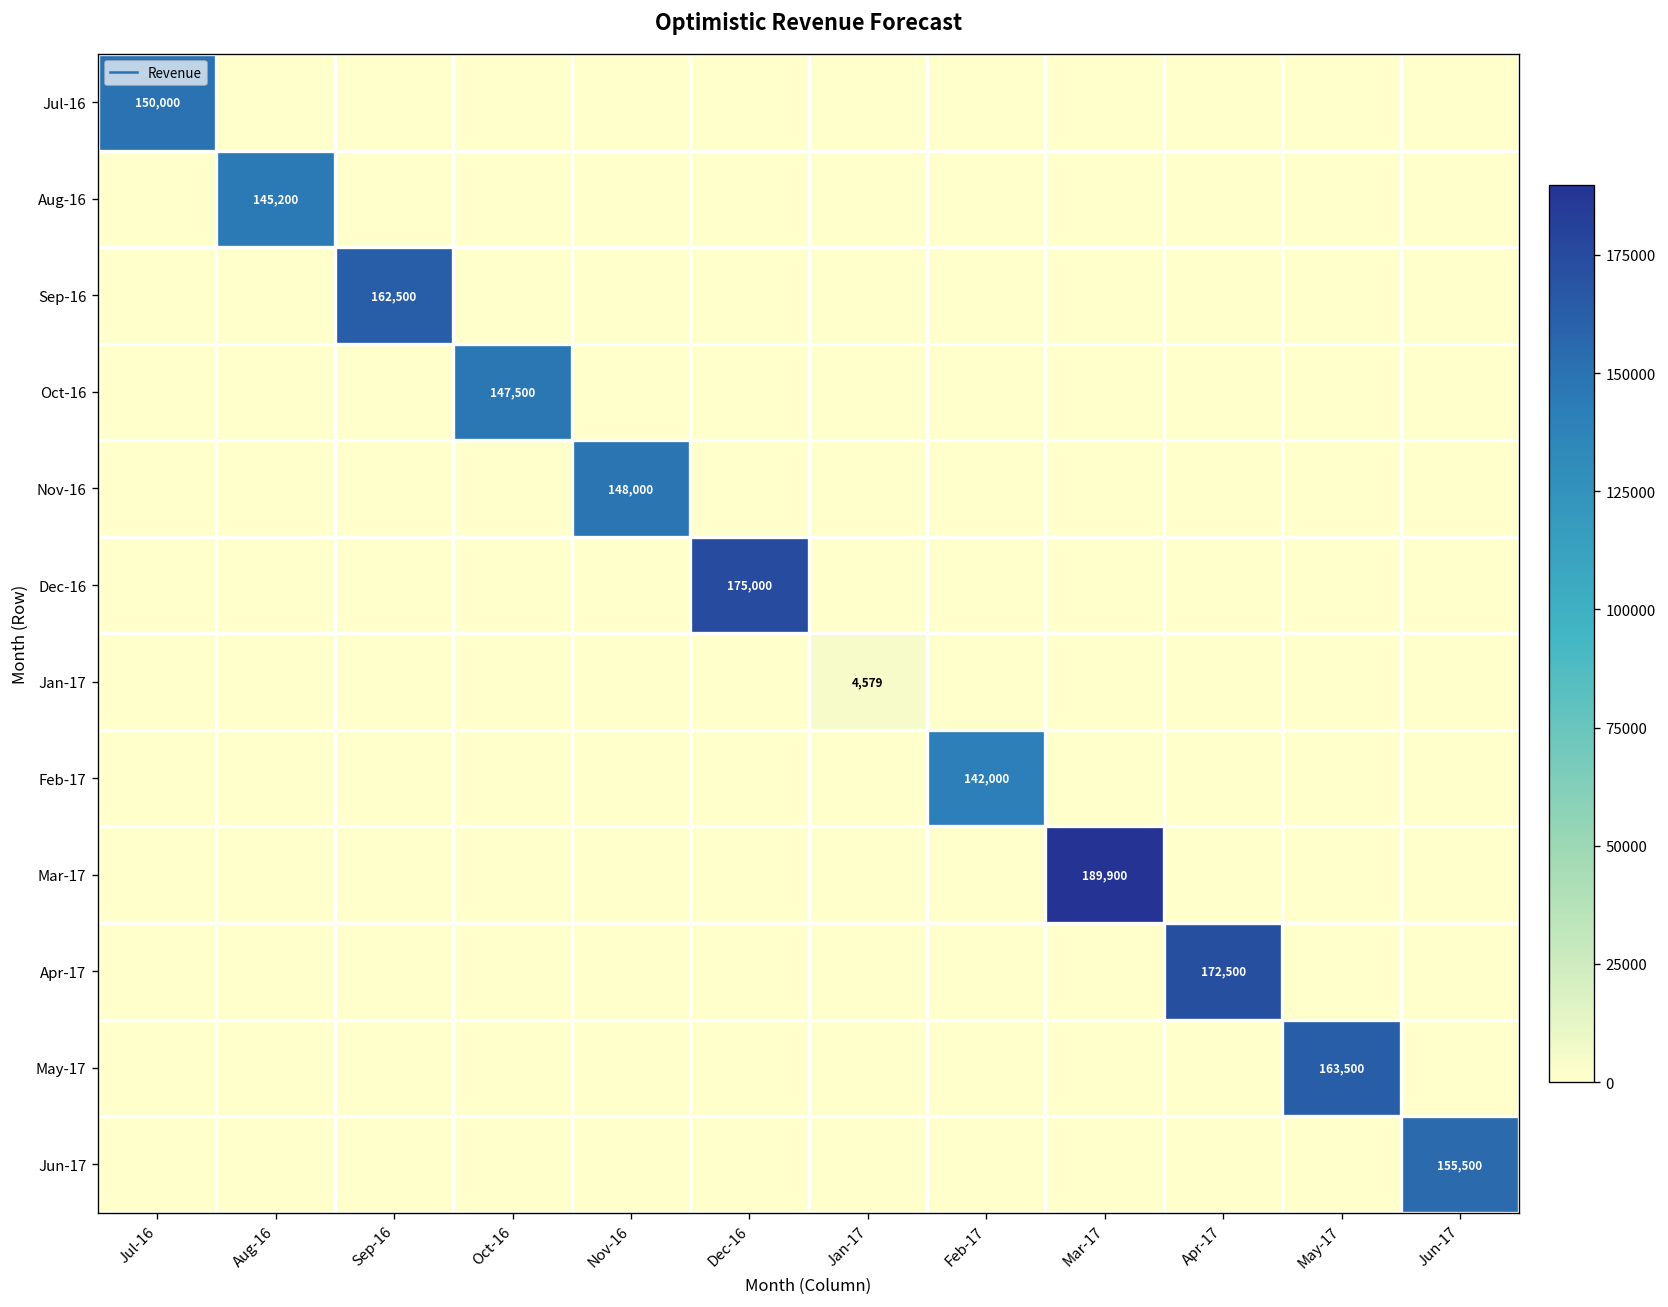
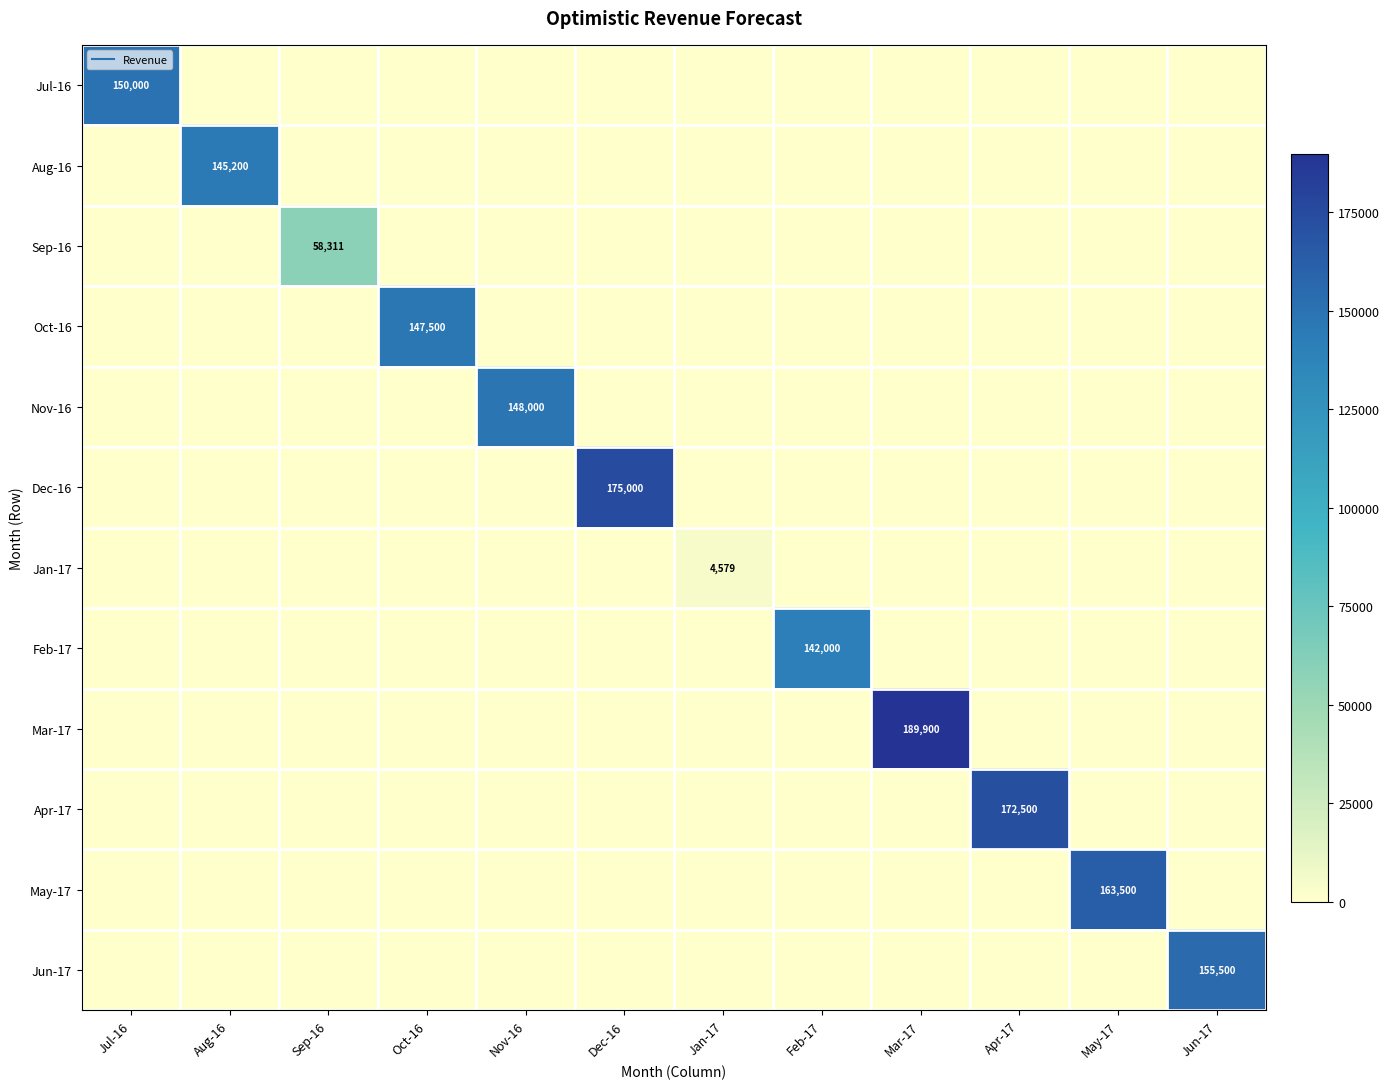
Sep-16, Sep-16: 162,500 -> 58,311
